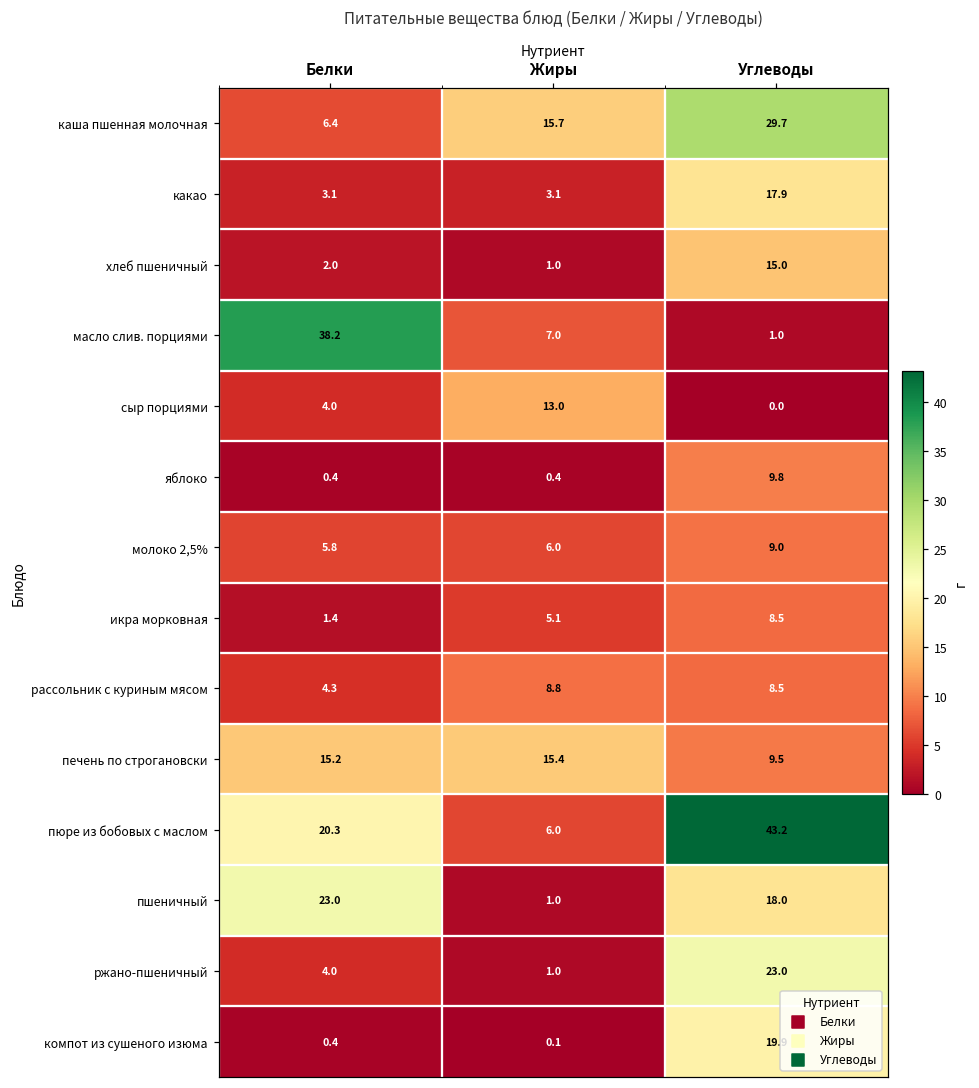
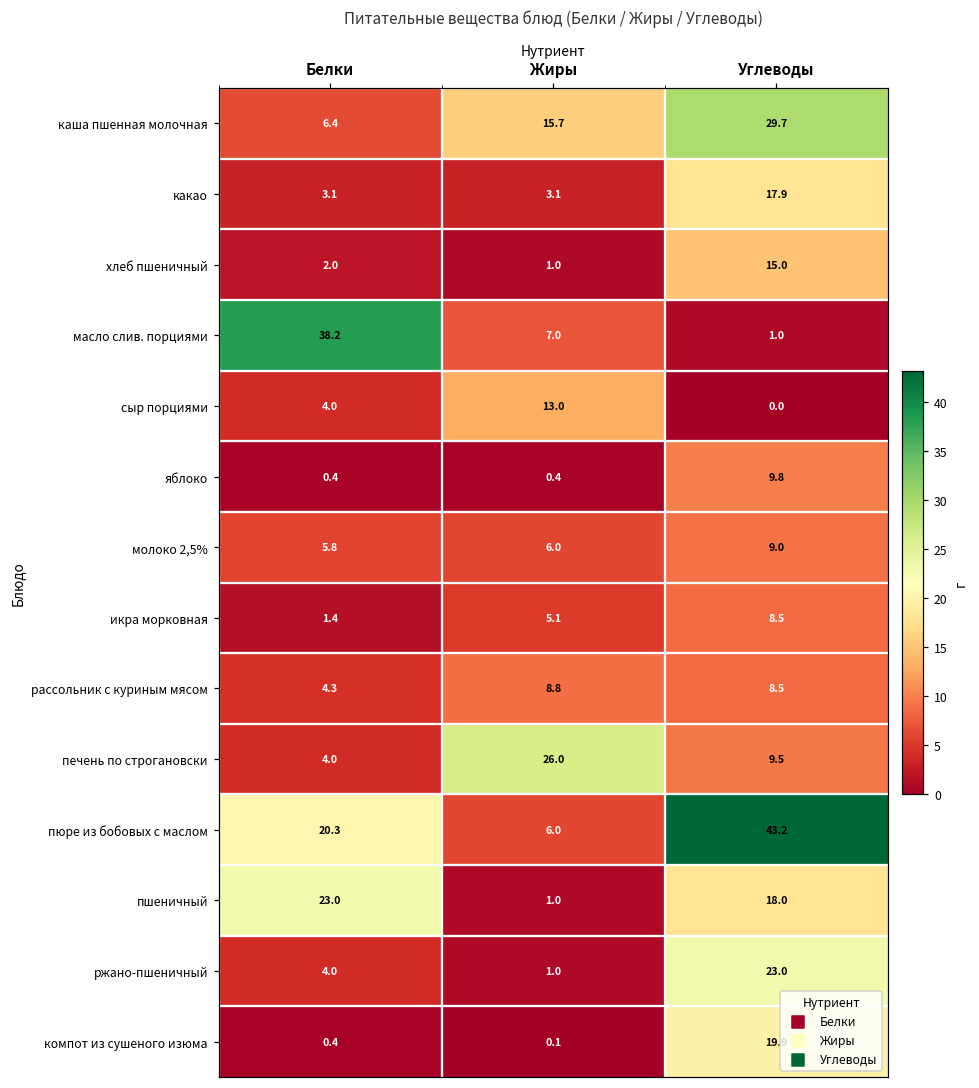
печень по строгановски, Белки: 15.2 -> 4.0
печень по строгановски, Жиры: 15.4 -> 26.0
